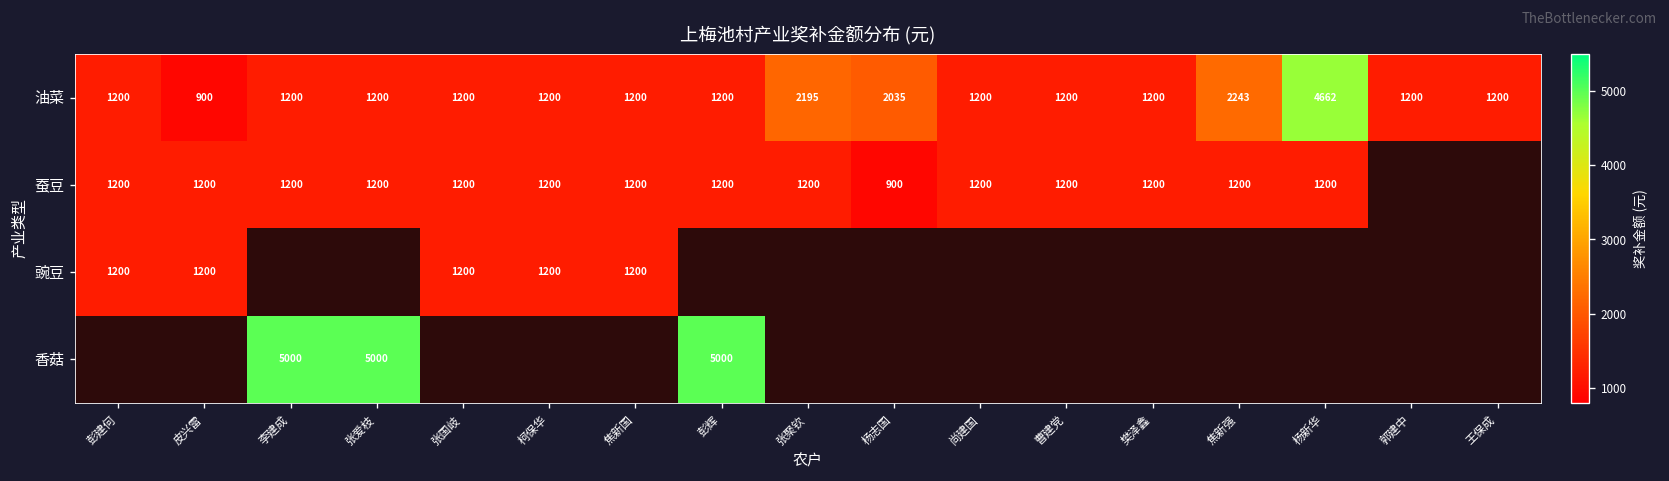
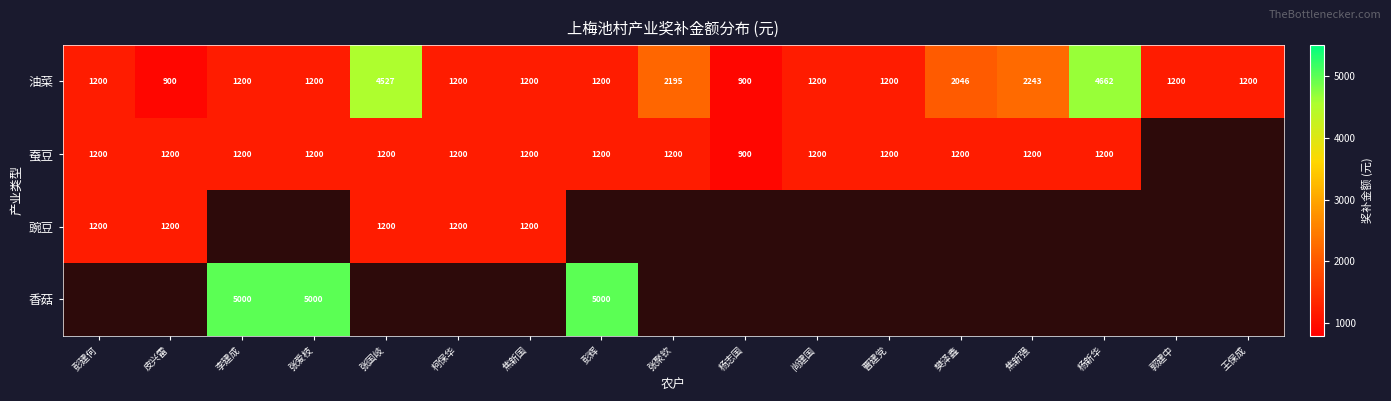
油菜, 张国岐: 1200 -> 4527
油菜, 杨志国: 2035 -> 900
油菜, 樊泽鑫: 1200 -> 2046
